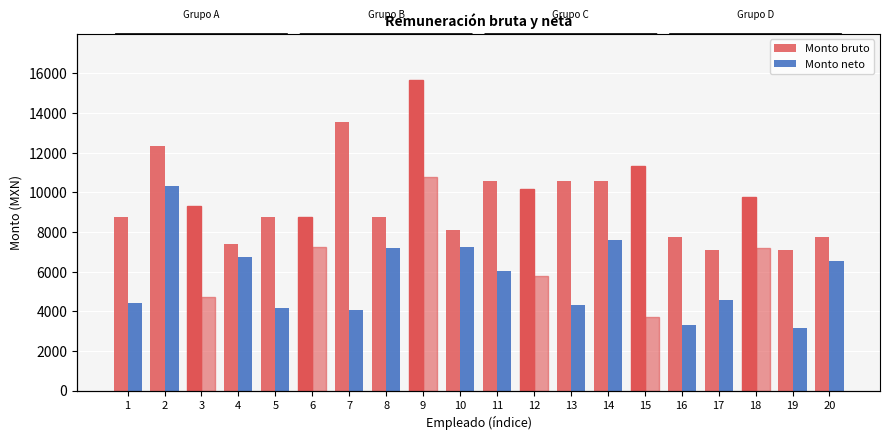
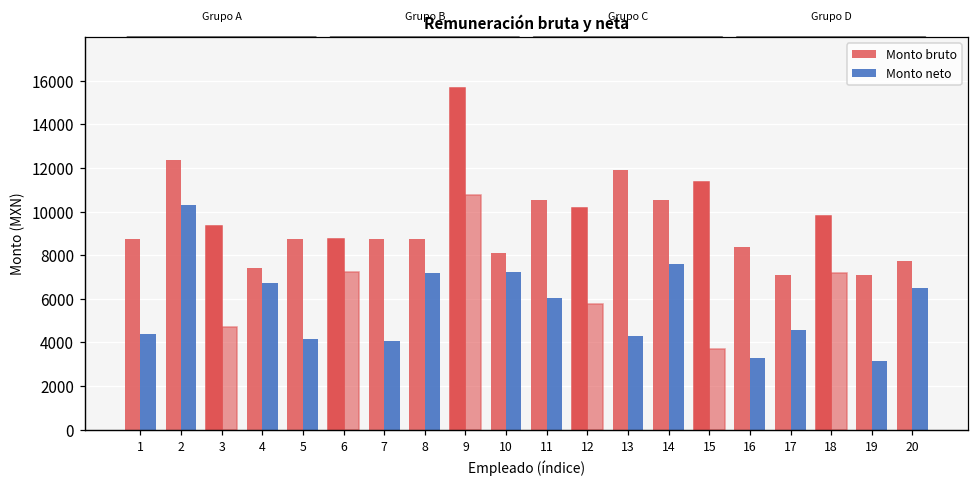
Monto bruto, 7: 13600 -> 8800
Monto bruto, 13: 10600 -> 11900
Monto bruto, 16: 7800 -> 8400
